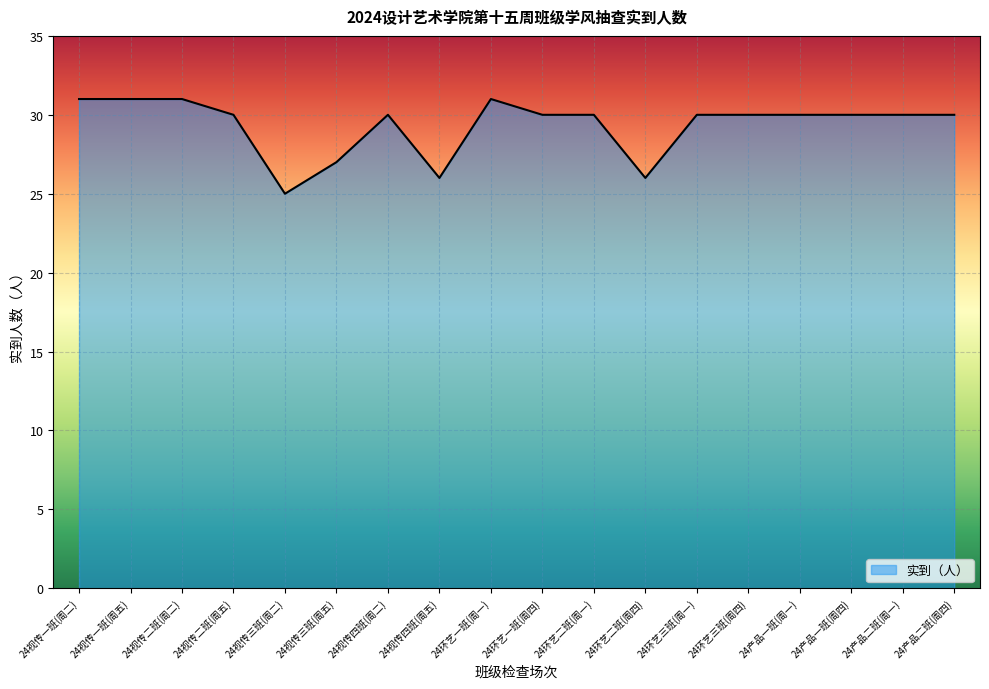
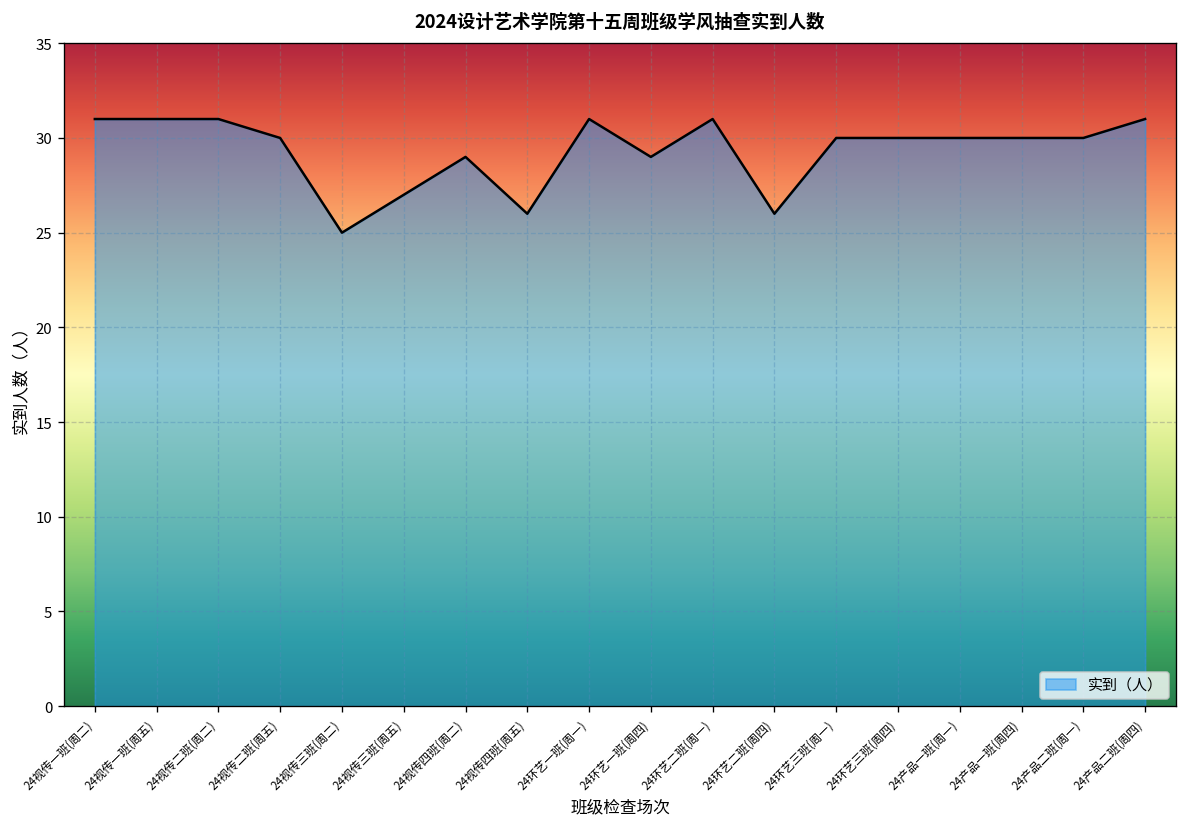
24视传四班(周二): 30 -> 29
24环艺一班(周四): 30 -> 29
24环艺二班(周一): 30 -> 31
24产品二班(周四): 30 -> 31
